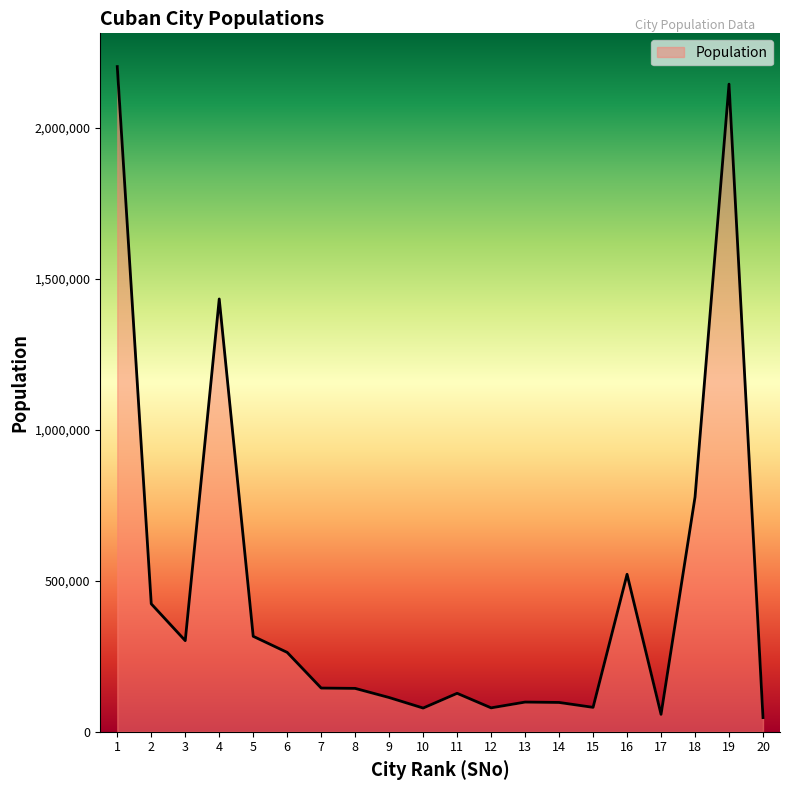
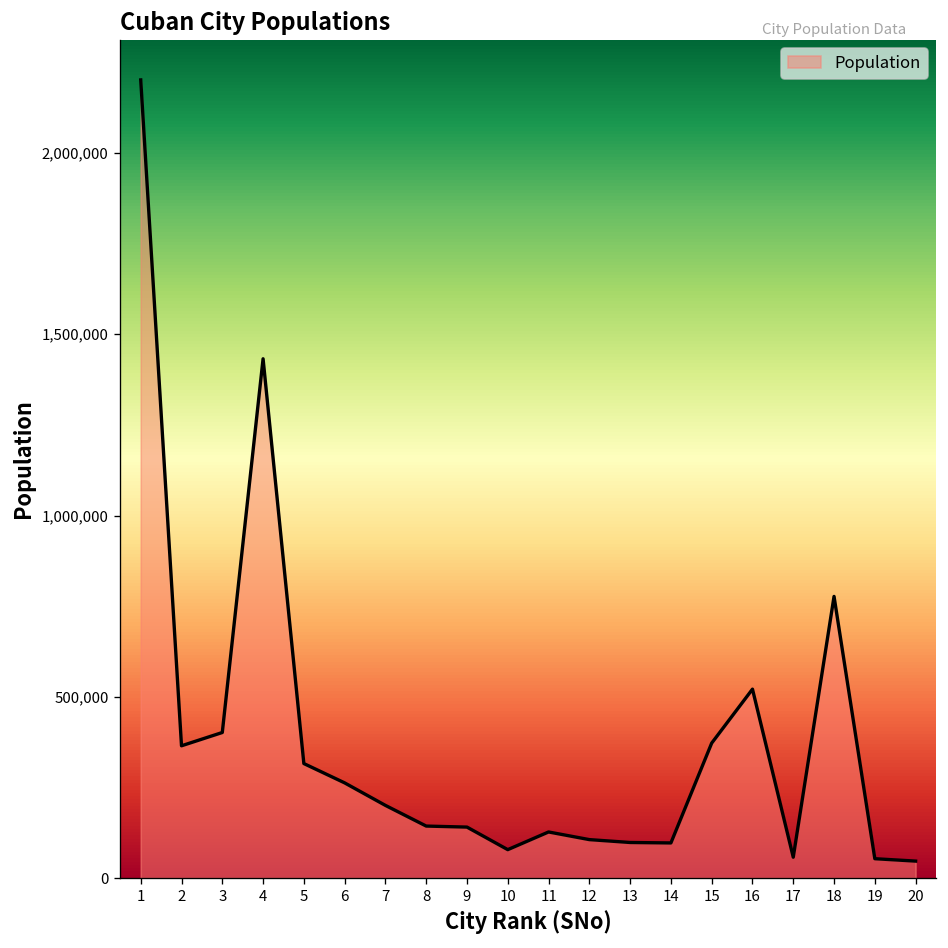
2: 420,000 -> 370,000
3: 300,000 -> 400,000
7: 140,000 -> 200,000
9: 110,000 -> 140,000
12: 80,000 -> 110,000
15: 80,000 -> 370,000
19: 2,140,000 -> 50,000
